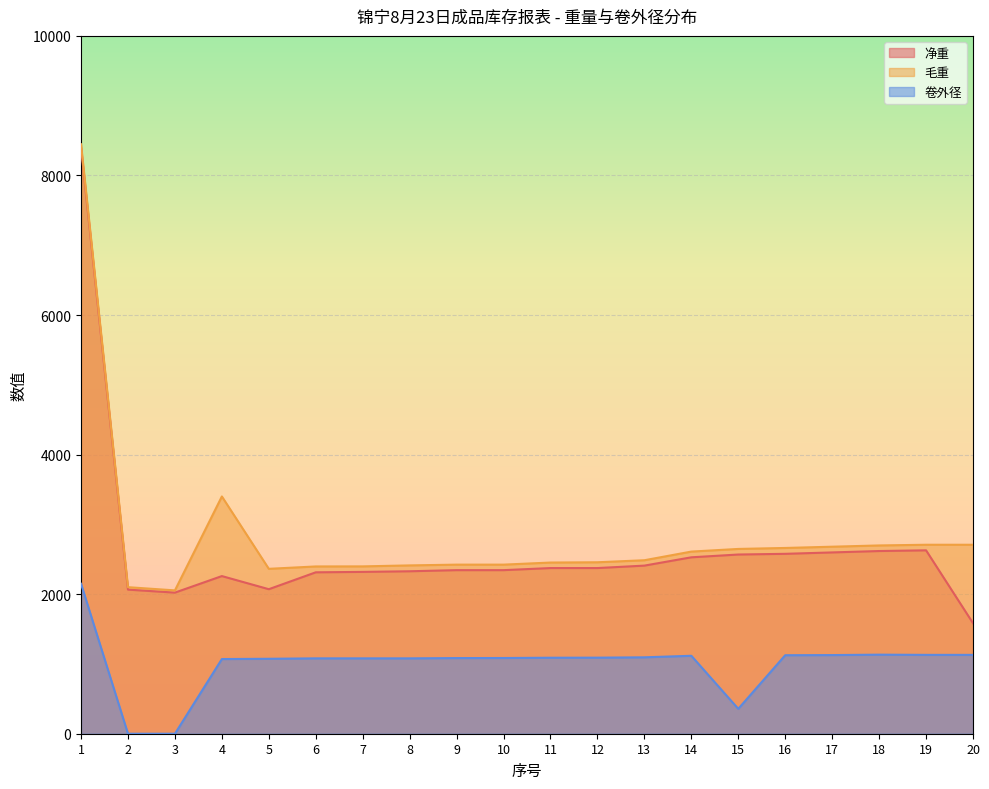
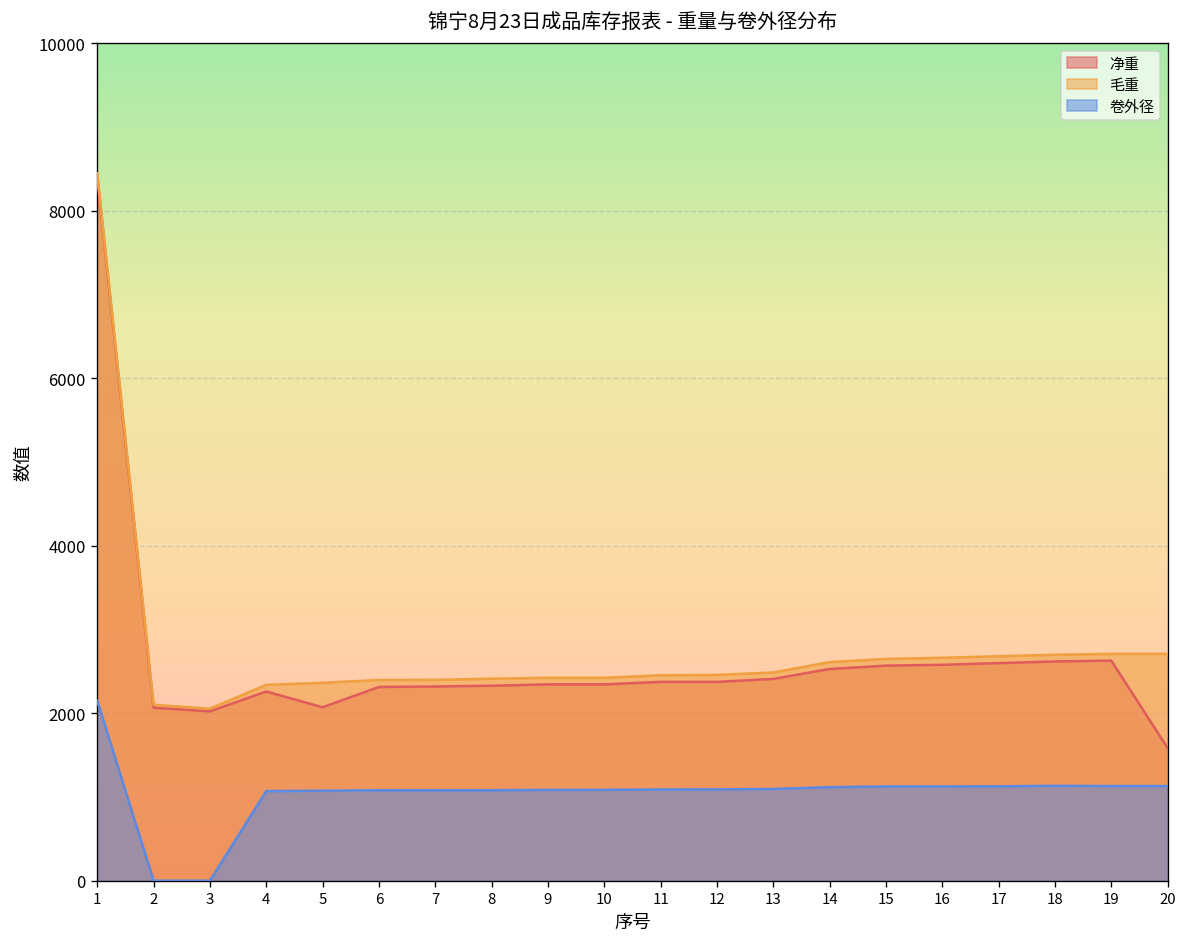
毛重, 4: 3400 -> 2300
卷外径, 15: 400 -> 1100
